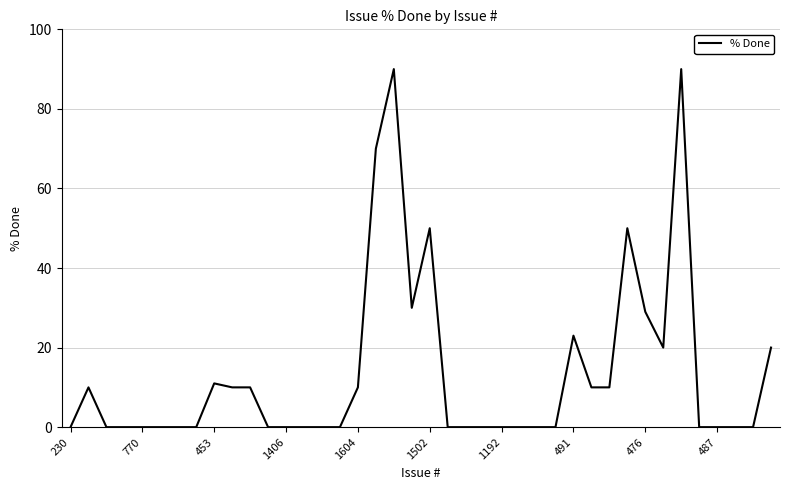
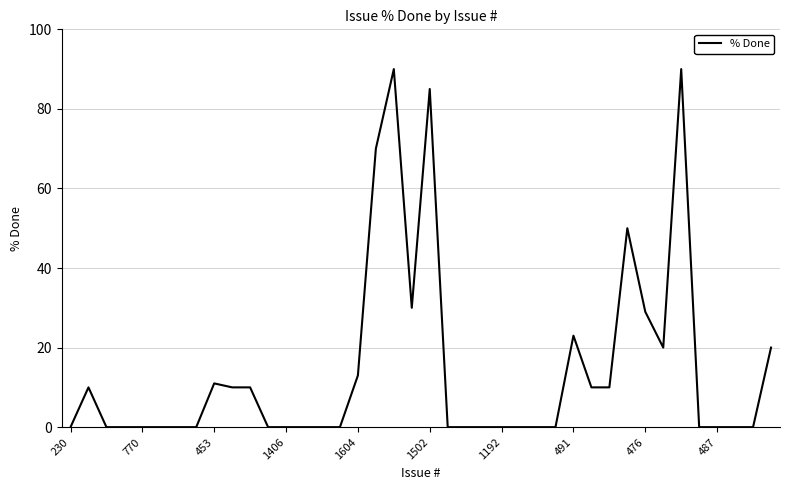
1604: 10 -> 13
1502: 50 -> 85
